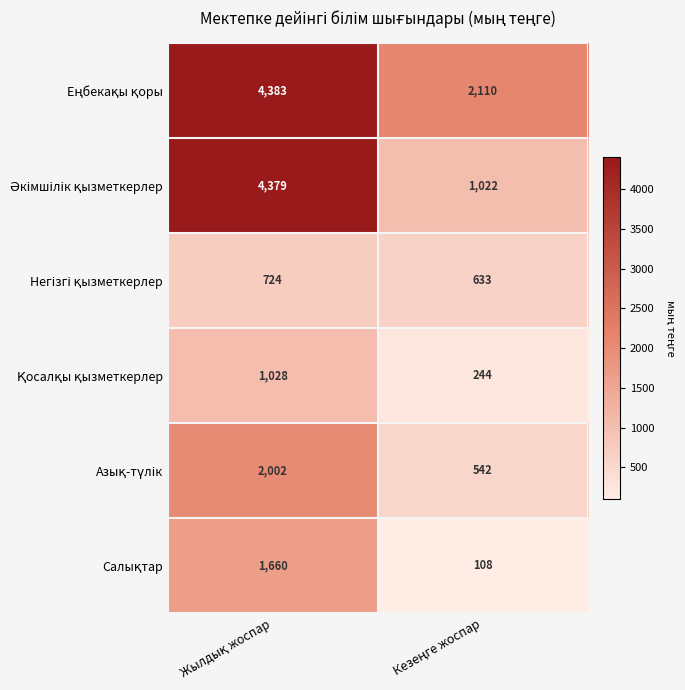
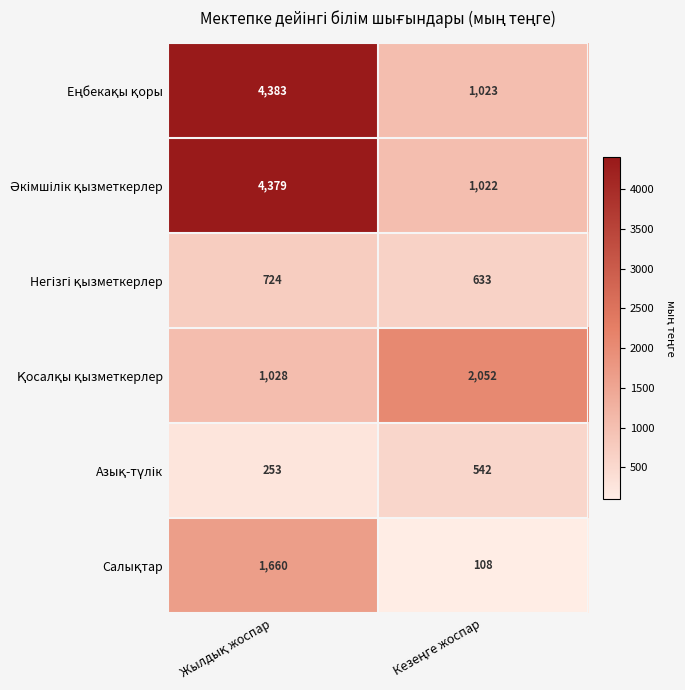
Еңбекақы қоры, Кезеңге жоспар: 2,110 -> 1,023
Қосалқы қызметкерлер, Кезеңге жоспар: 244 -> 2,052
Азық-түлік, Жылдық жоспар: 2,002 -> 253
